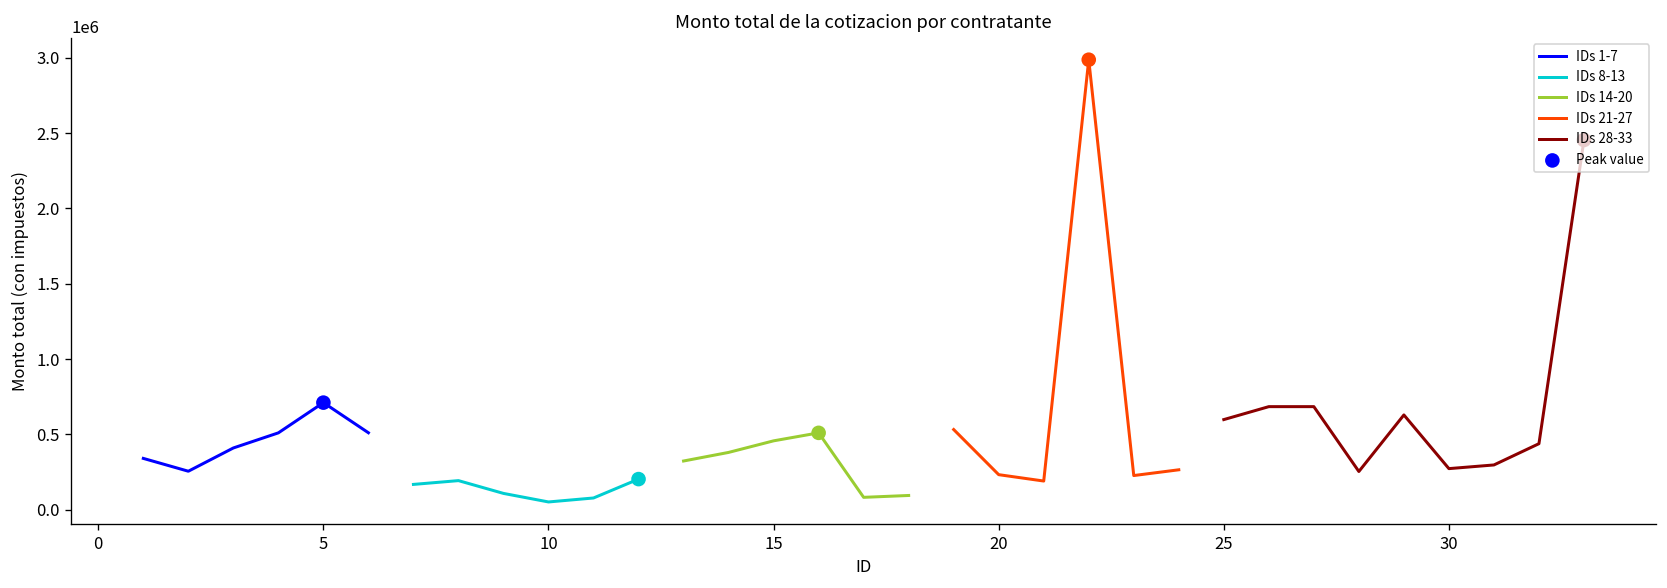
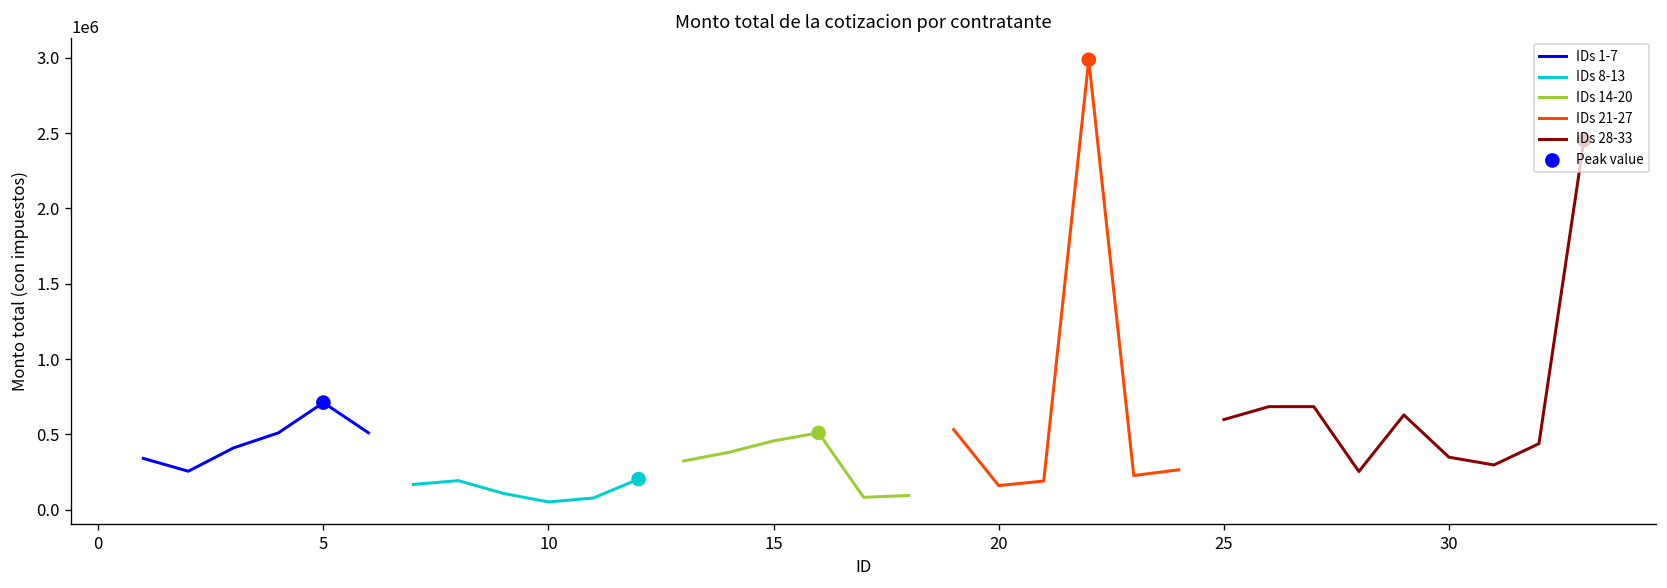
IDs 21-27, 20: 230000 -> 160000
IDs 28-33, 30: 270000 -> 350000
